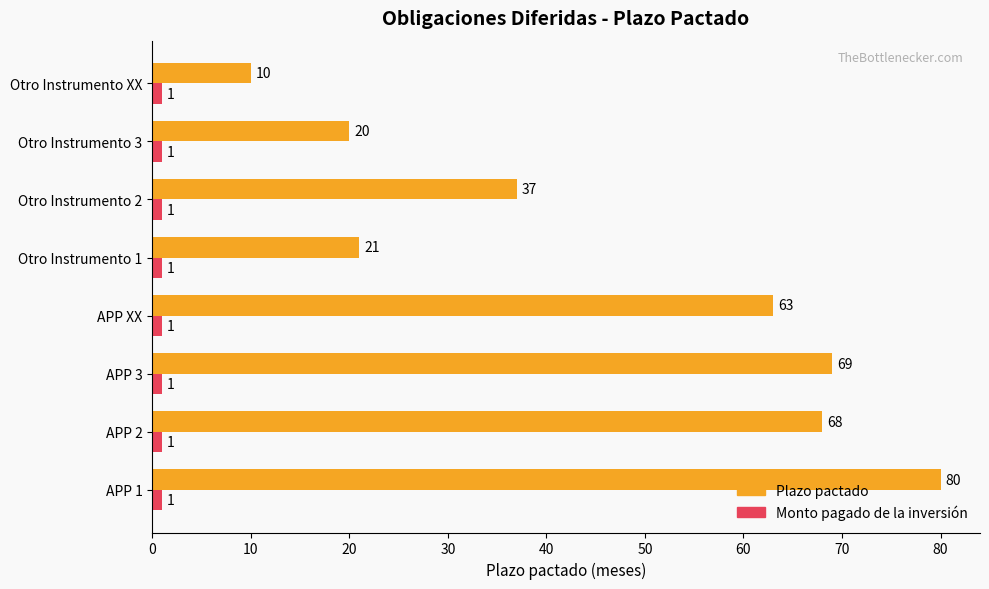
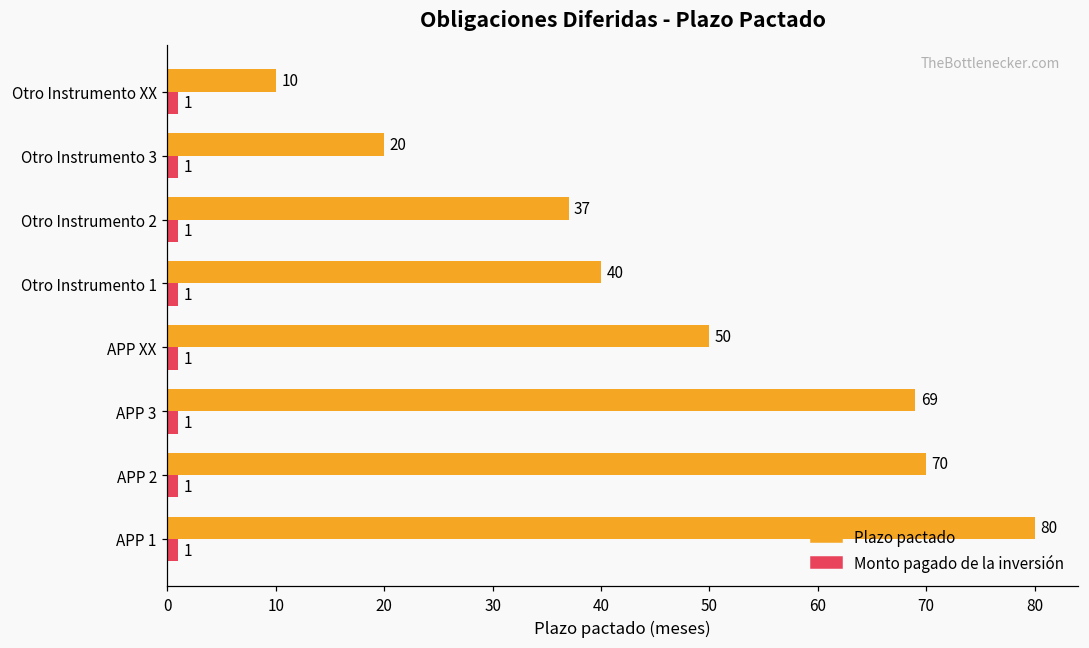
Plazo pactado, Otro Instrumento 1: 21 -> 40
Plazo pactado, APP XX: 63 -> 50
Plazo pactado, APP 2: 68 -> 70
